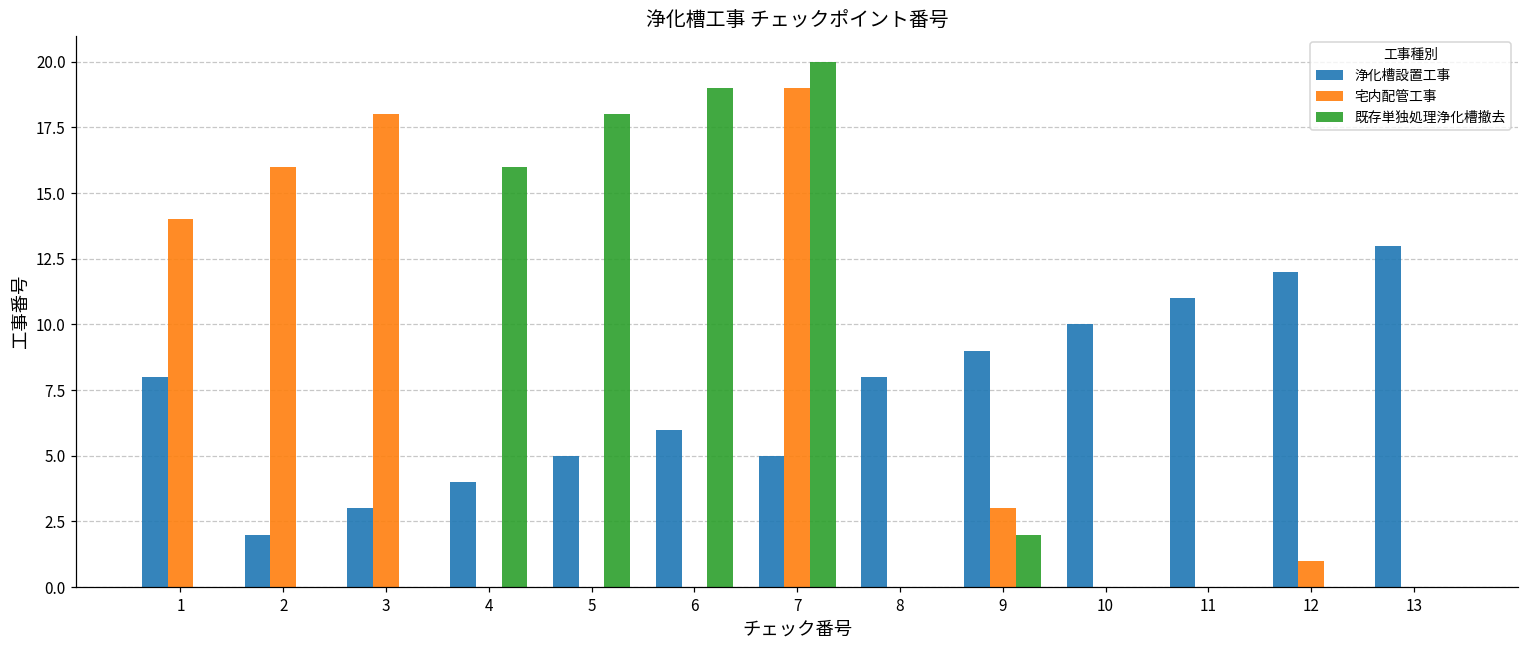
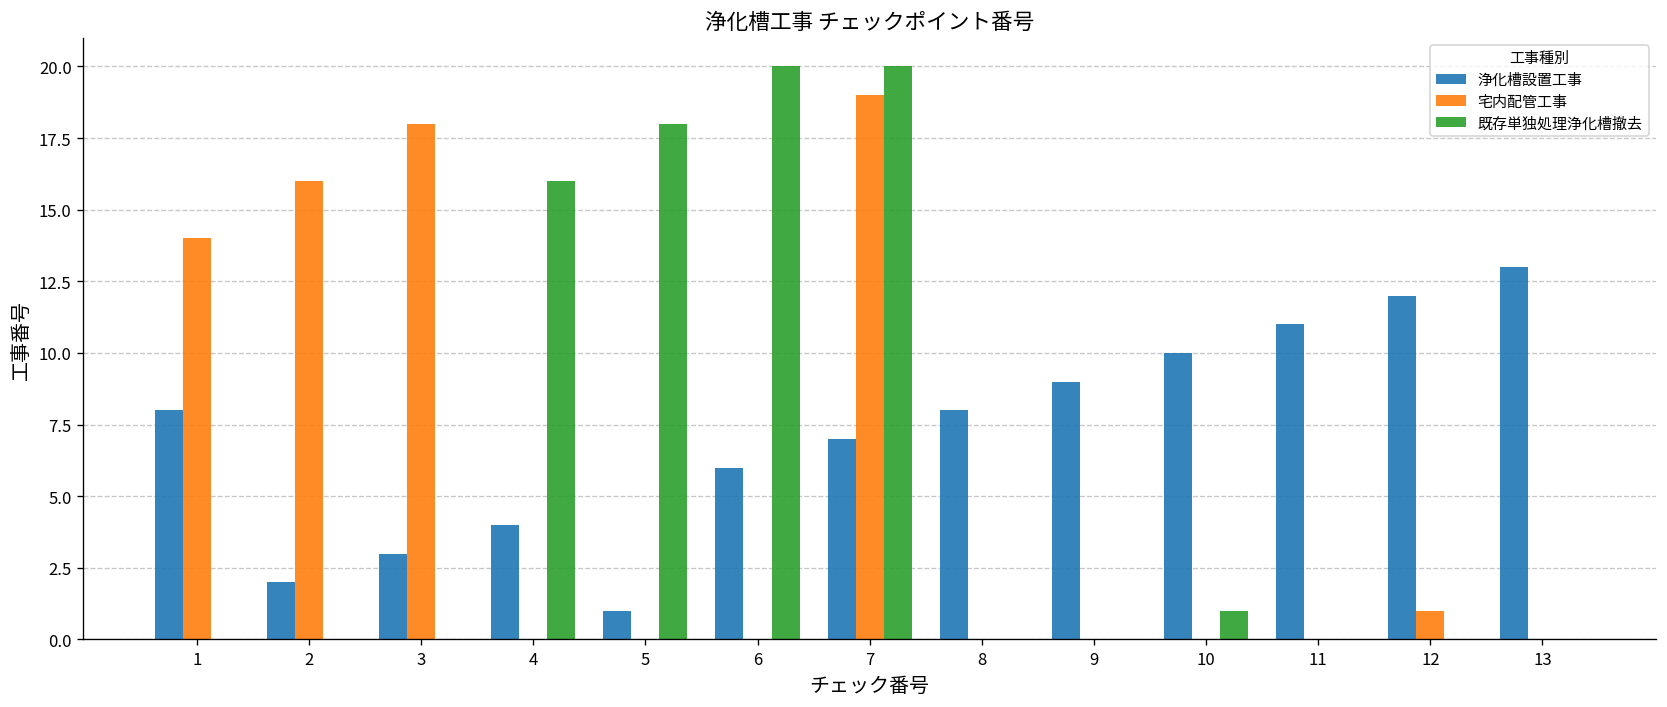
浄化槽設置工事, 5: 5 -> 1
既存単独処理浄化槽撤去, 6: 19 -> 20
浄化槽設置工事, 7: 5 -> 7
宅内配管工事, 9: 3 -> 0
既存単独処理浄化槽撤去, 9: 2 -> 0
既存単独処理浄化槽撤去, 10: 0 -> 1
